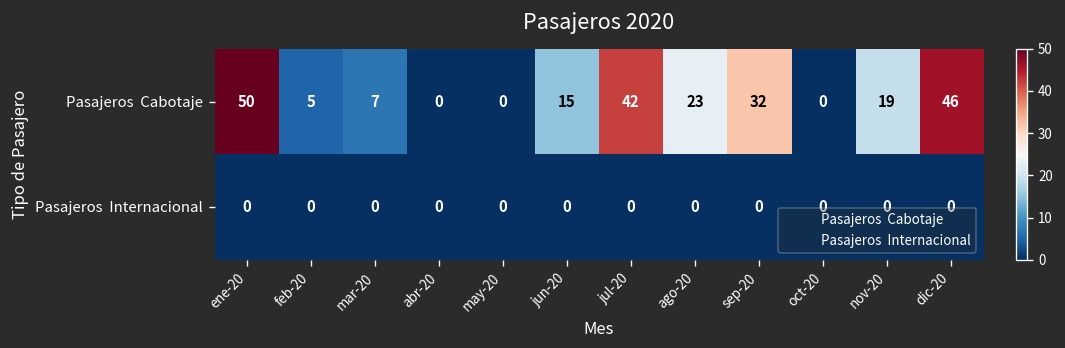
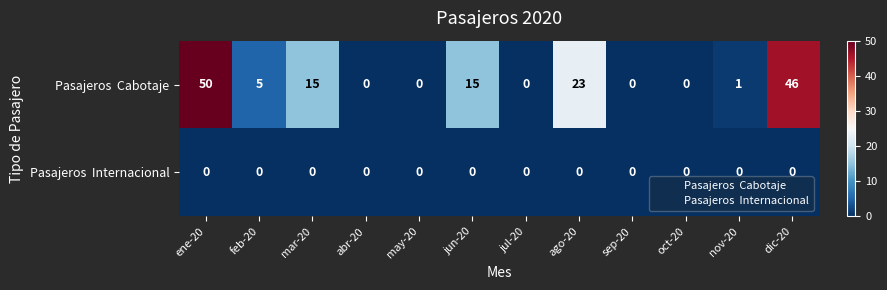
Pasajeros Cabotaje, mar-20: 7 -> 15
Pasajeros Cabotaje, jul-20: 42 -> 0
Pasajeros Cabotaje, sep-20: 32 -> 0
Pasajeros Cabotaje, nov-20: 19 -> 1
